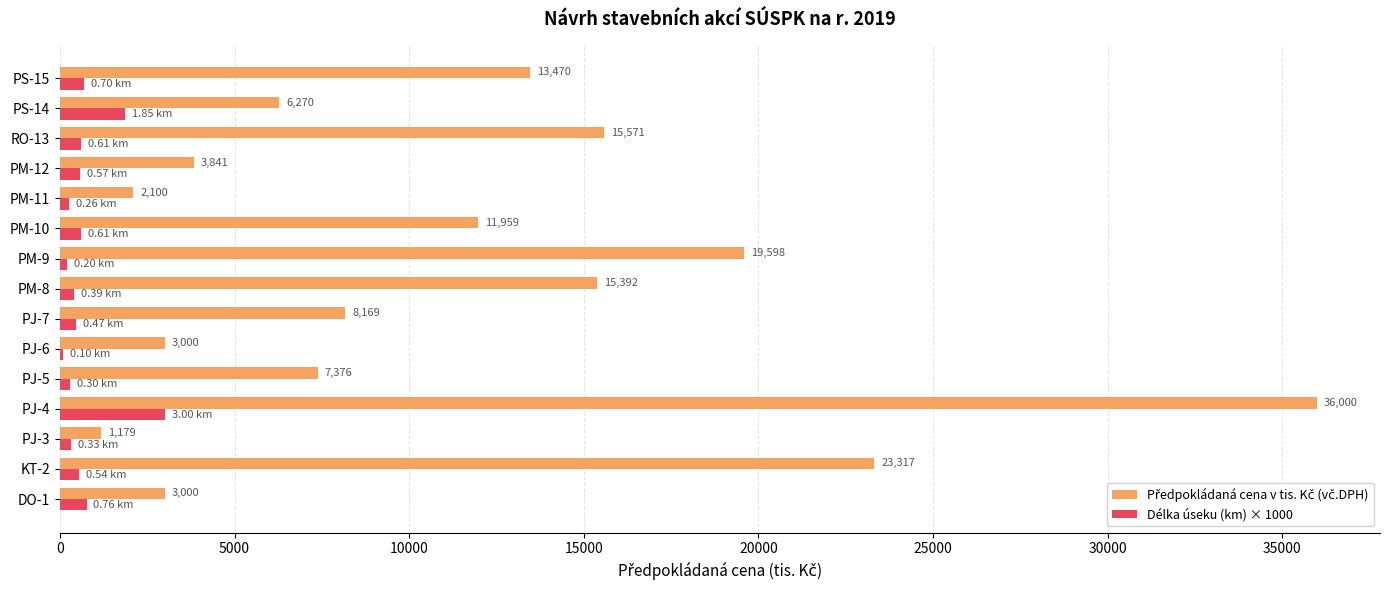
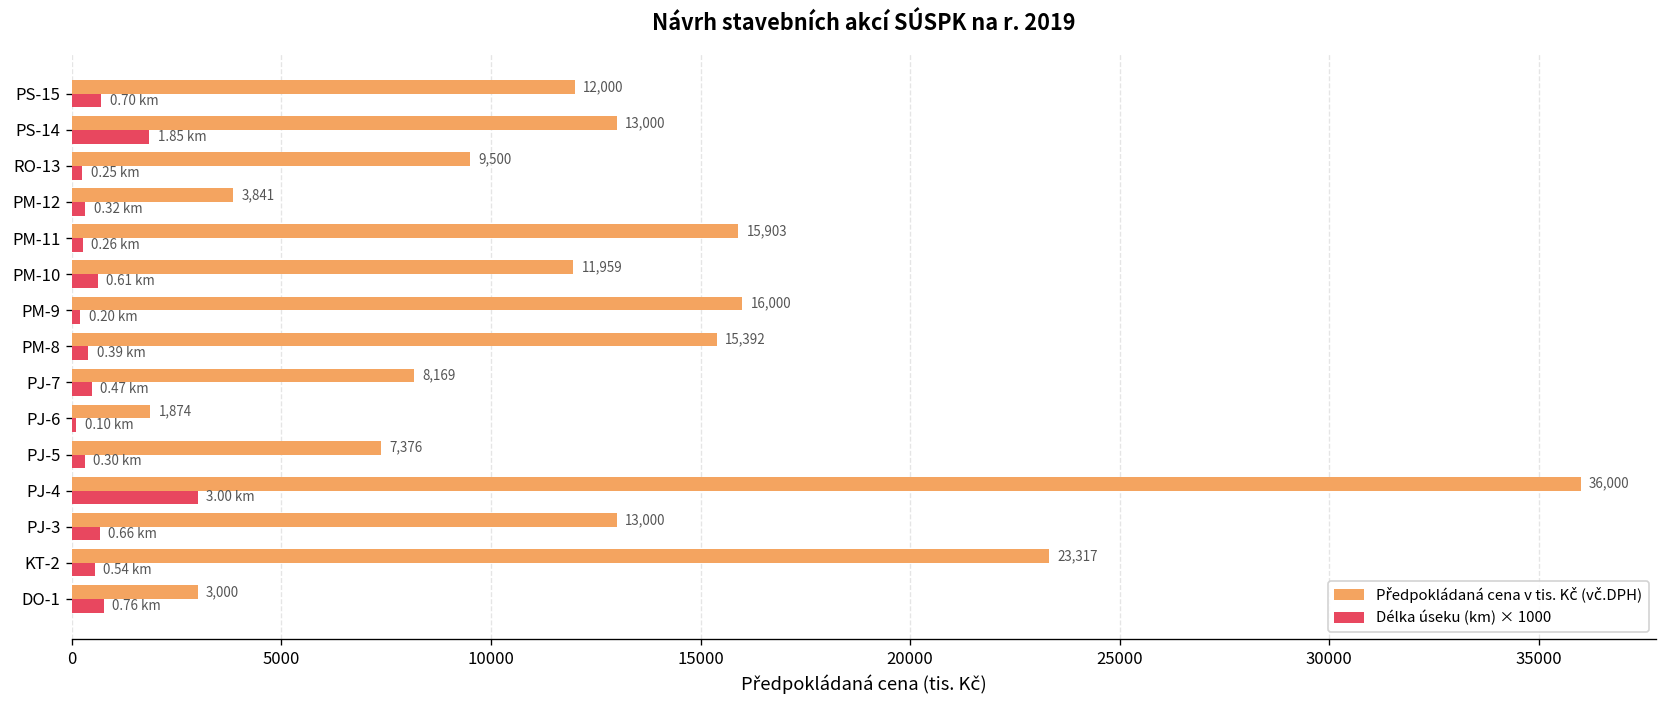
Předpokládaná cena v tis. Kč (vč.DPH), PS-15: 13,470 -> 12,000
Předpokládaná cena v tis. Kč (vč.DPH), PS-14: 6,270 -> 13,000
Předpokládaná cena v tis. Kč (vč.DPH), RO-13: 15,571 -> 9,500
Délka úseku (km) × 1000, RO-13: 0.61 -> 0.25
Délka úseku (km) × 1000, PM-12: 0.57 -> 0.32
Předpokládaná cena v tis. Kč (vč.DPH), PM-11: 2,100 -> 15,903
Předpokládaná cena v tis. Kč (vč.DPH), PM-9: 19,598 -> 16,000
Předpokládaná cena v tis. Kč (vč.DPH), PJ-6: 3,000 -> 1,874
Předpokládaná cena v tis. Kč (vč.DPH), PJ-3: 1,179 -> 13,000
Délka úseku (km) × 1000, PJ-3: 0.33 -> 0.66
